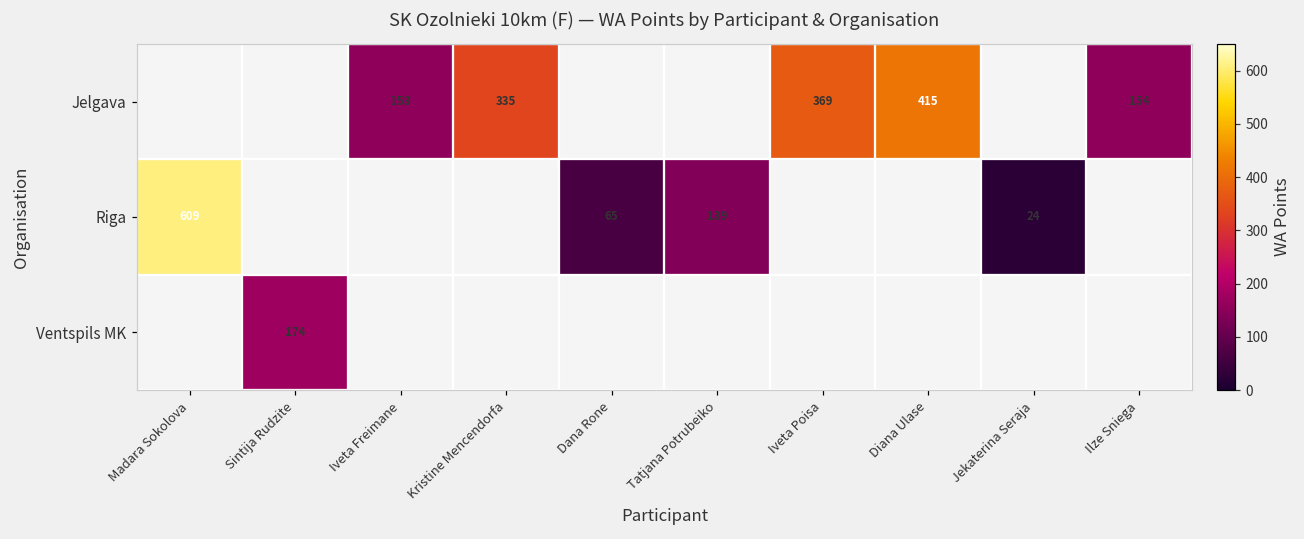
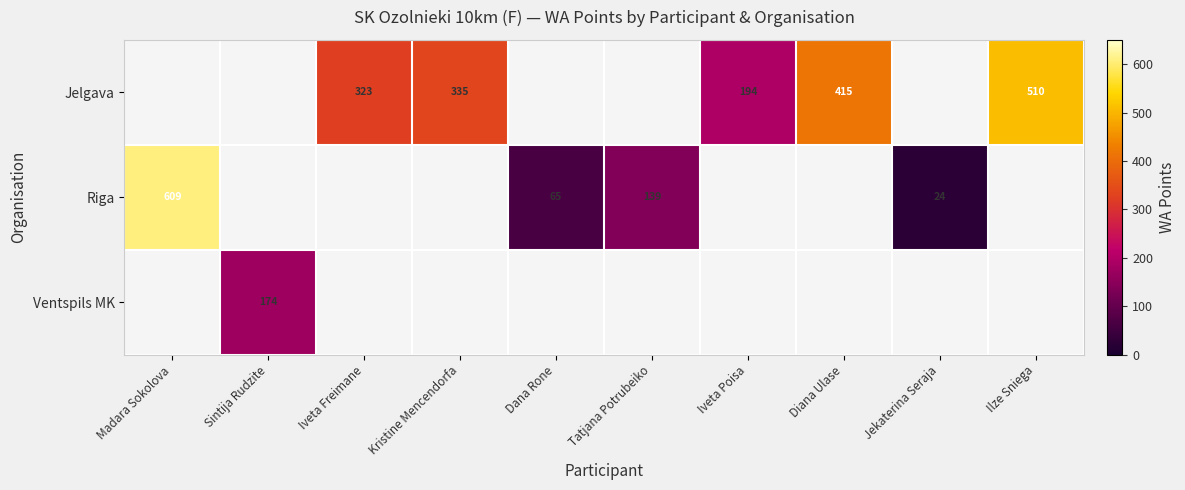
Jelgava, Iveta Freimane: 153 -> 323
Jelgava, Iveta Poisa: 369 -> 194
Jelgava, Ilze Sniega: 154 -> 510
